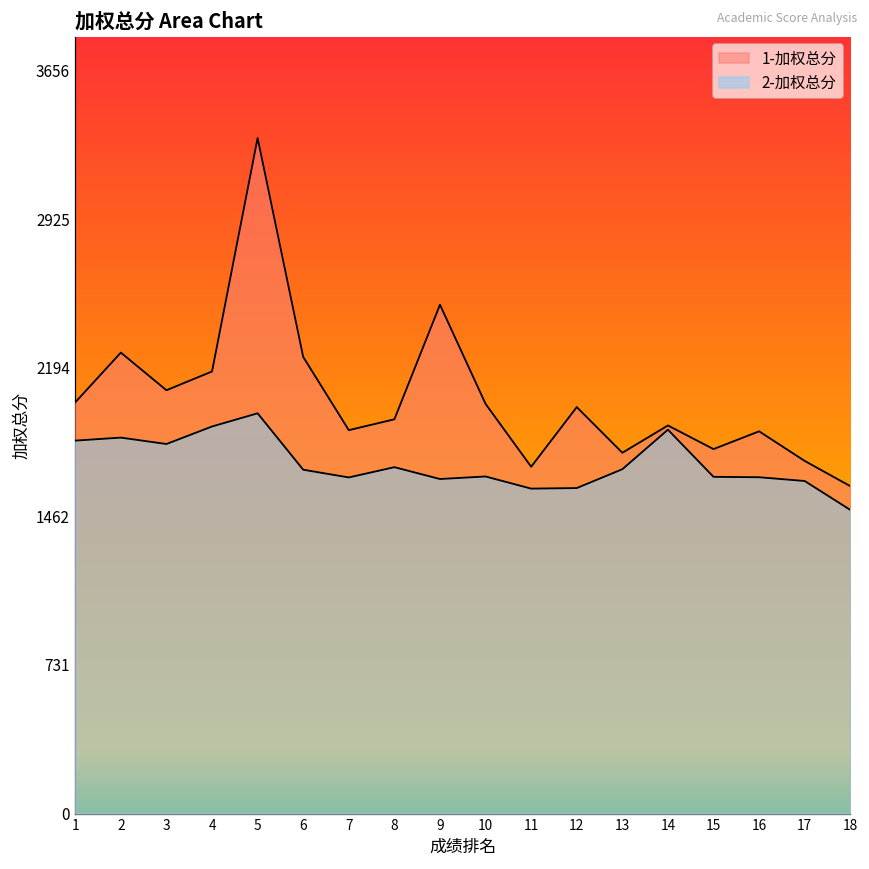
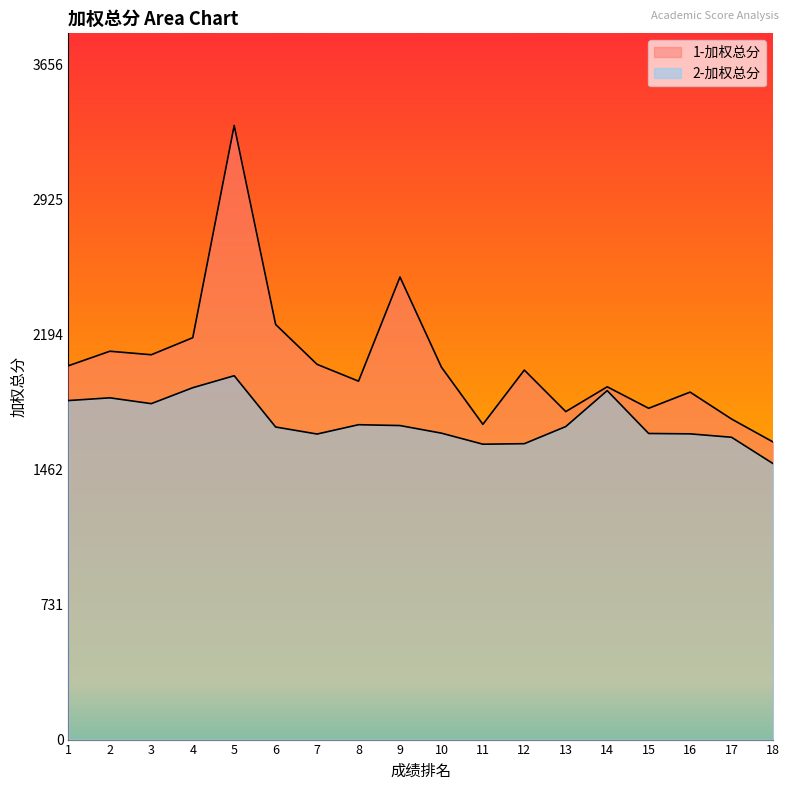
1-加权总分, 2: 2270 -> 2100
1-加权总分, 7: 1890 -> 2030
2-加权总分, 9: 1650 -> 1700
